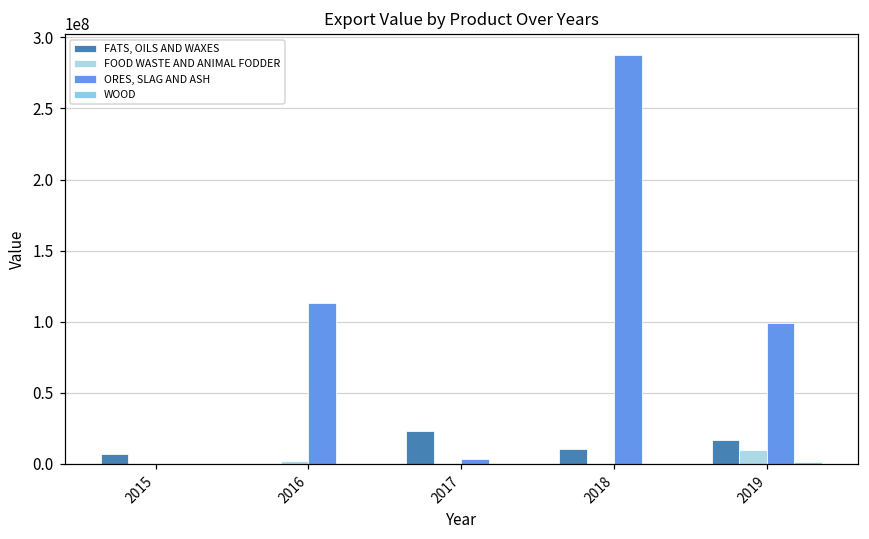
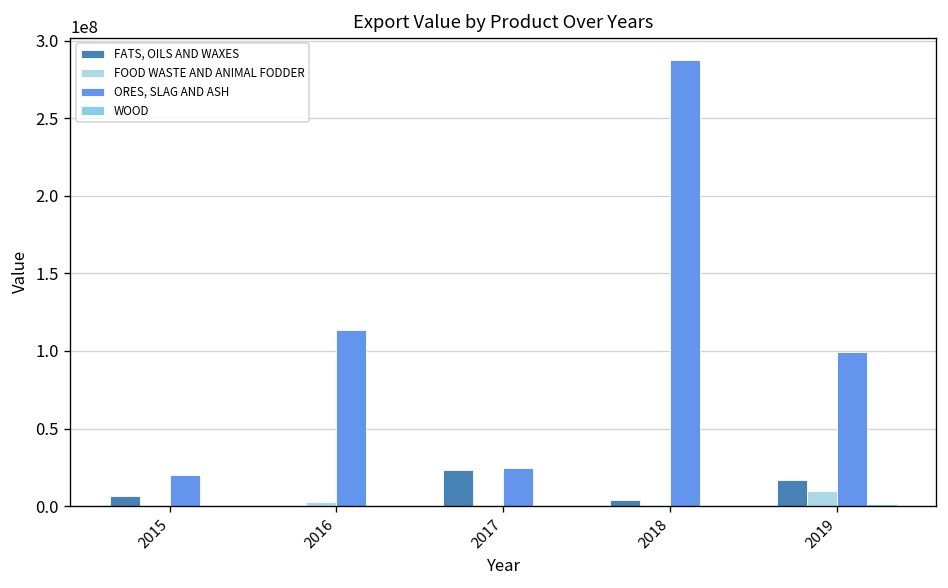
ORES, SLAG AND ASH, 2015: 0 -> 20000000
ORES, SLAG AND ASH, 2017: 3000000 -> 25000000
FATS, OILS AND WAXES, 2018: 11000000 -> 4000000
